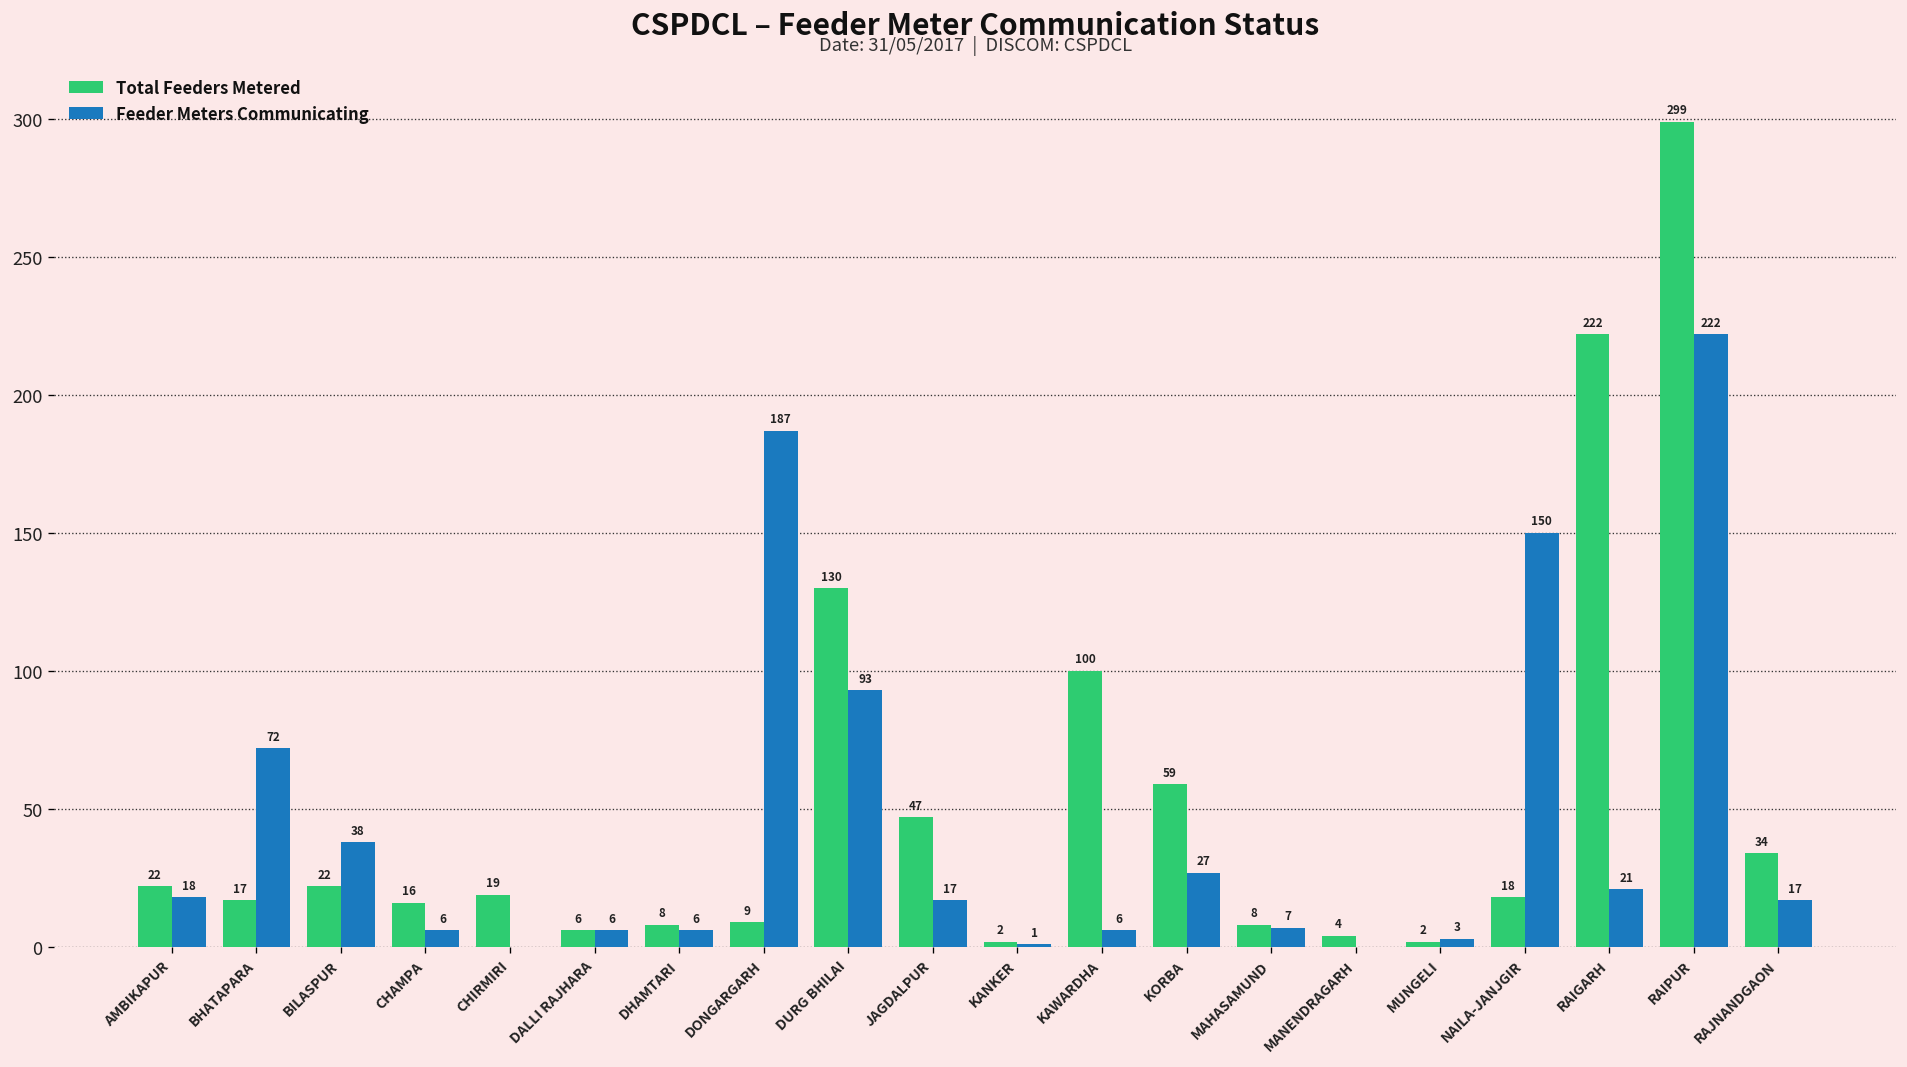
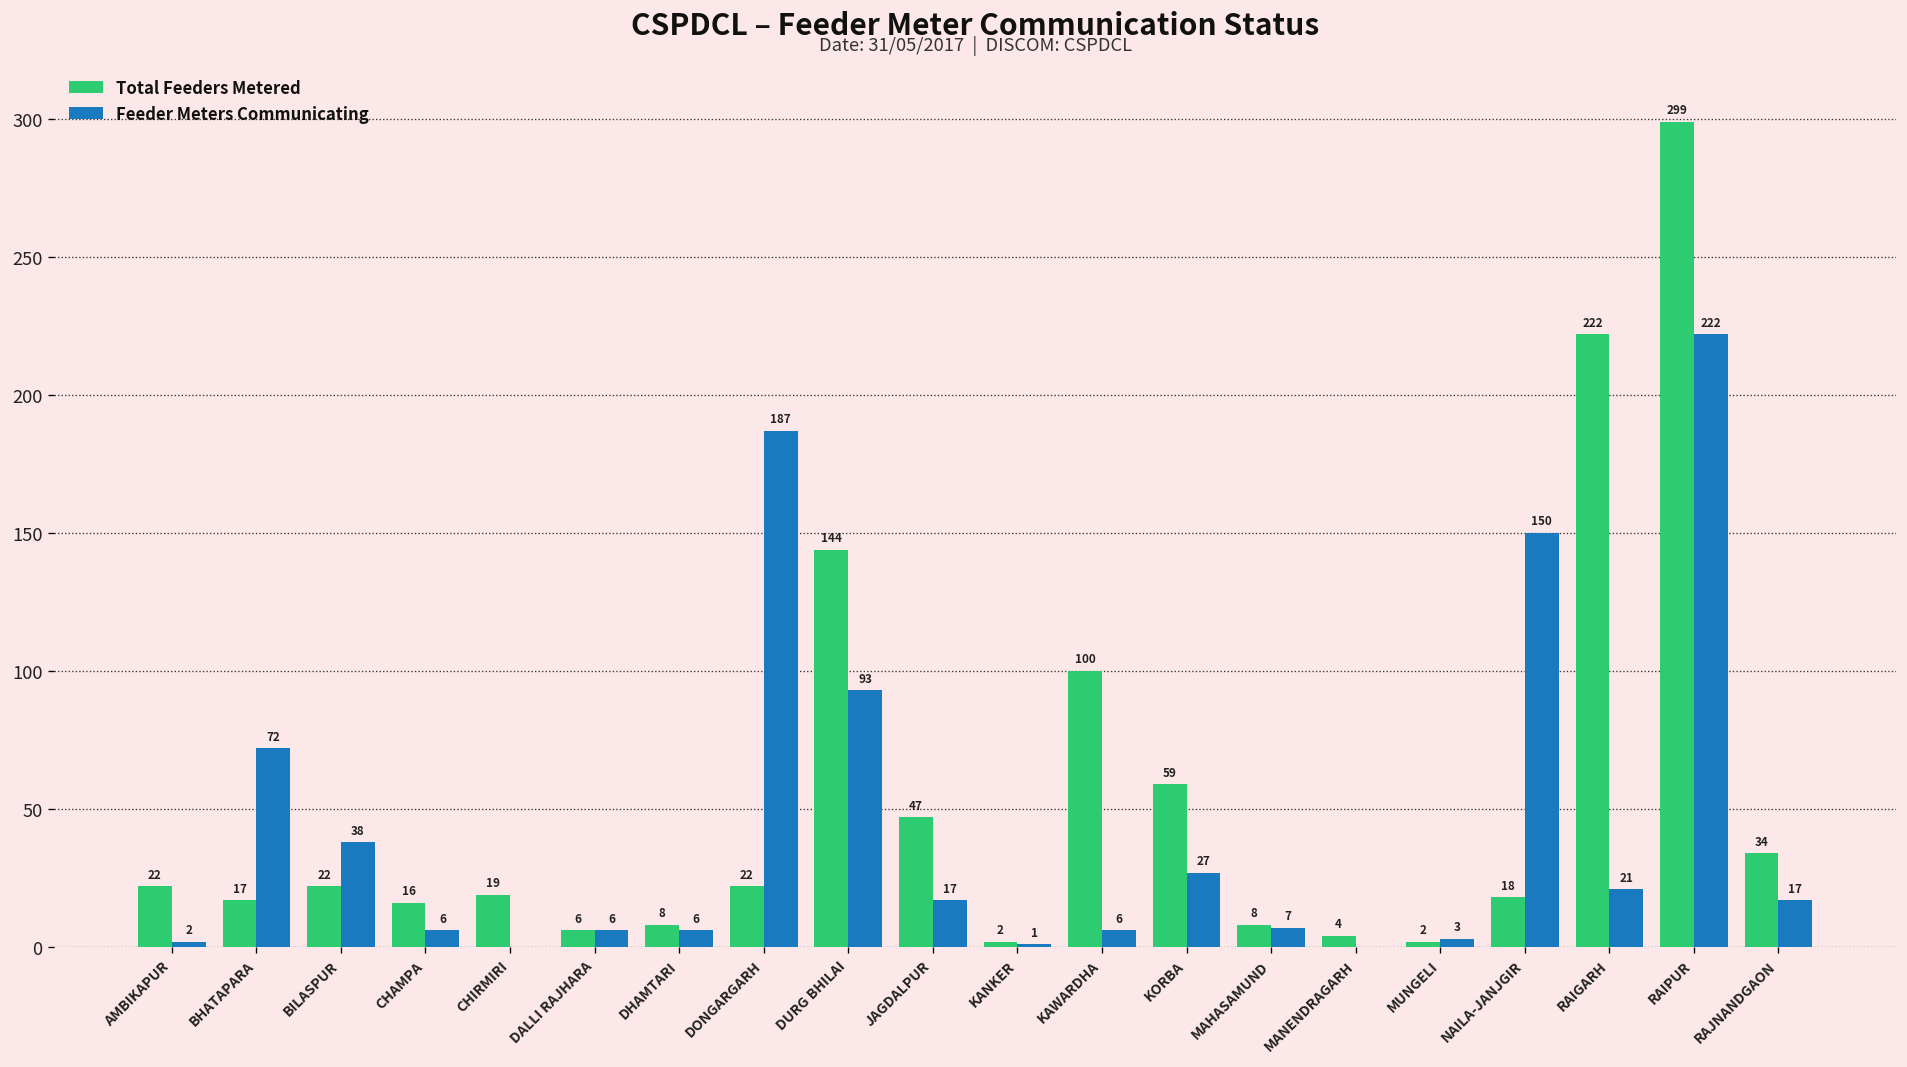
Feeder Meters Communicating, AMBIKAPUR: 18 -> 2
Total Feeders Metered, DONGARGARH: 9 -> 22
Total Feeders Metered, DURG BHILAI: 130 -> 144
